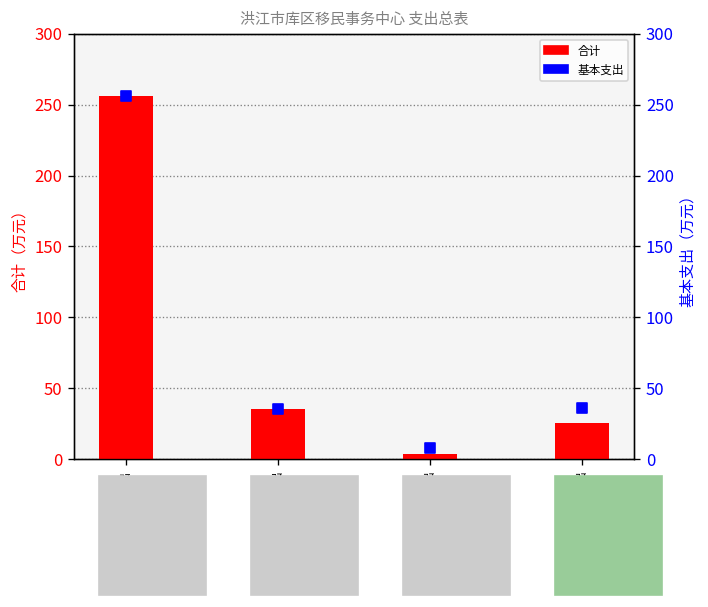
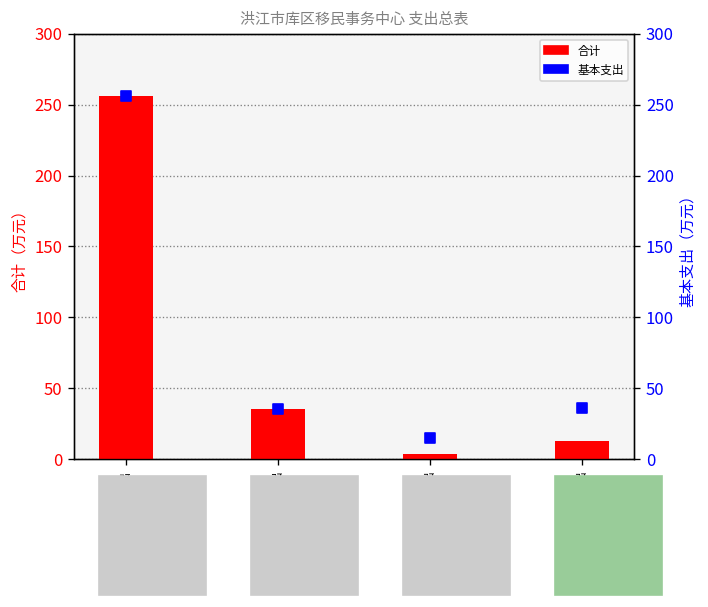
合计, 住房保障支出: 25 -> 13
基本支出, 卫生健康支出: 8 -> 15
